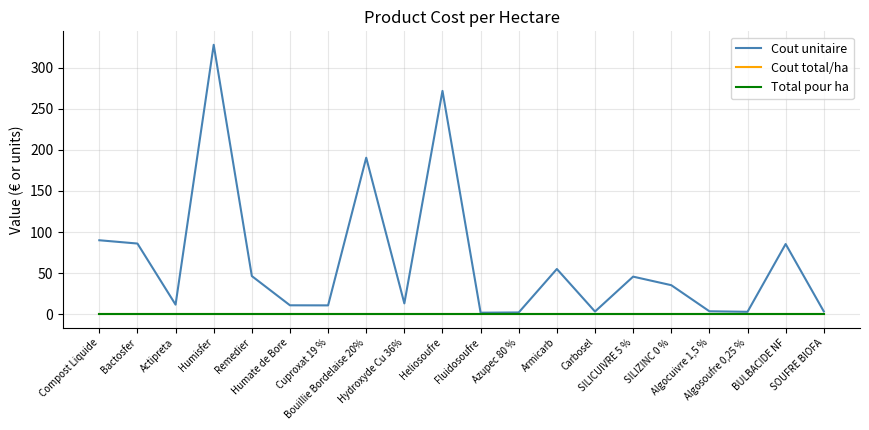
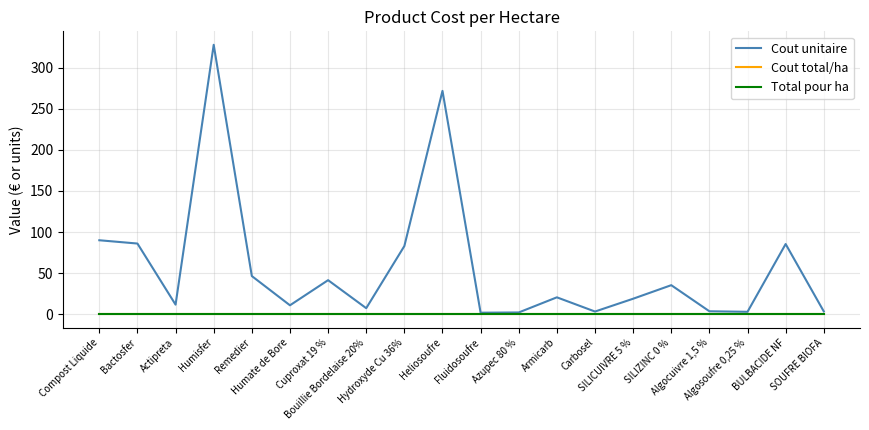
Cout unitaire, Cuproxat 19 %: 10 -> 40
Cout unitaire, Bouillie Bordelaise 20%: 190 -> 10
Cout unitaire, Hydroxyde Cu 36%: 10 -> 80
Cout unitaire, Armicarb: 60 -> 20
Cout unitaire, SILICUIVRE 5 %: 50 -> 20
